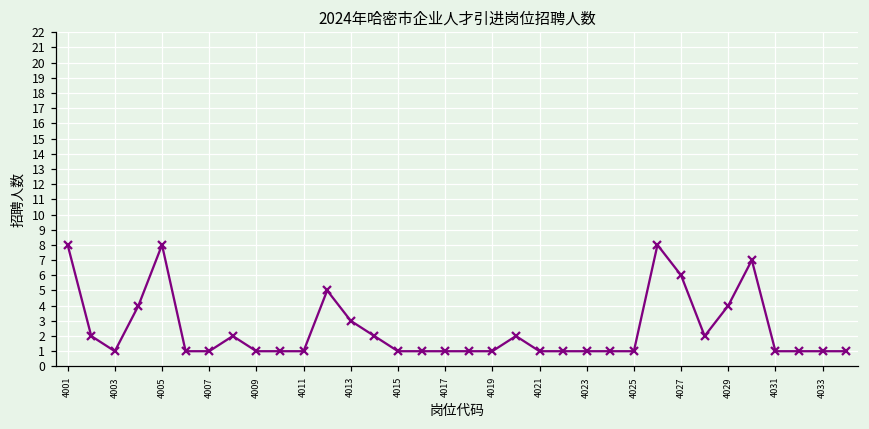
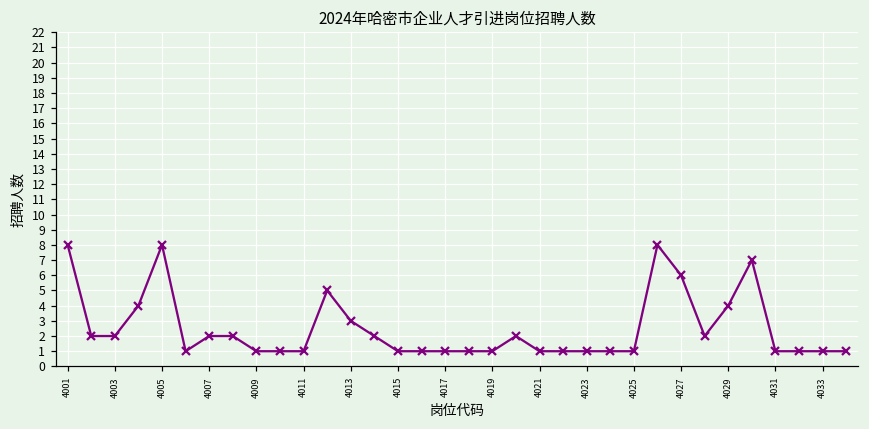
4003: 1 -> 2
4007: 1 -> 2
